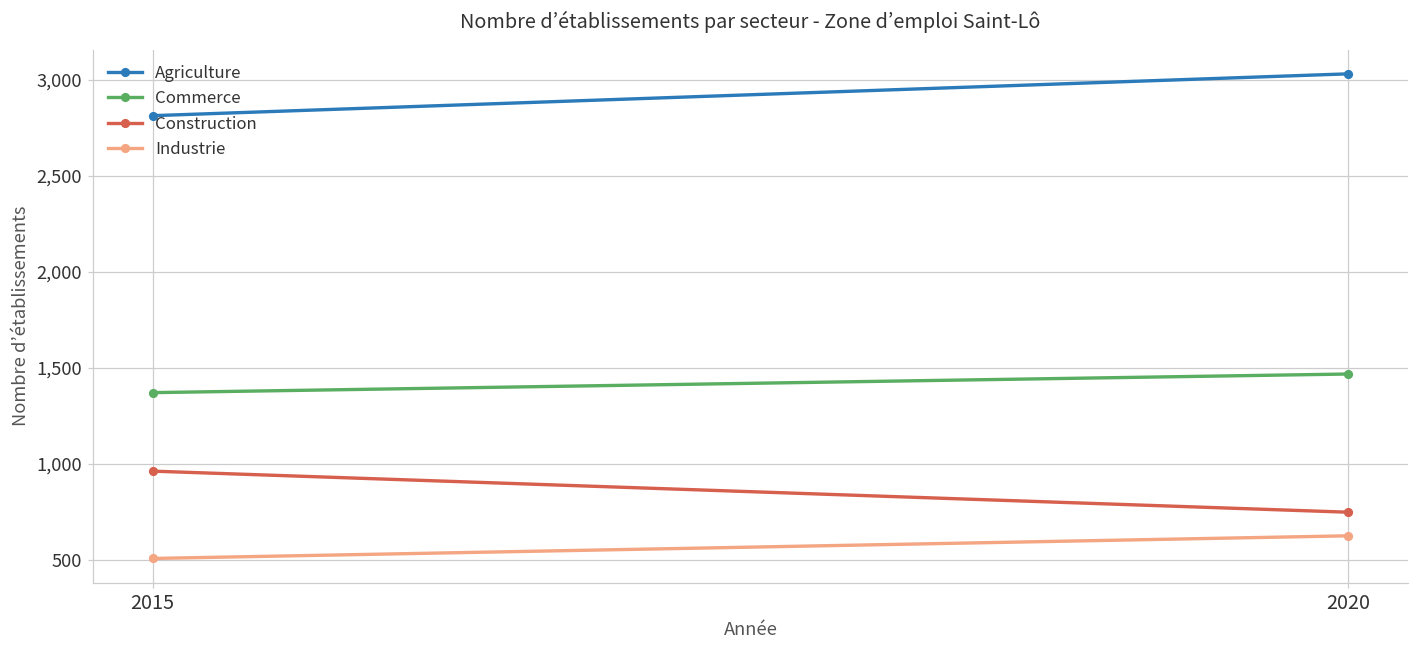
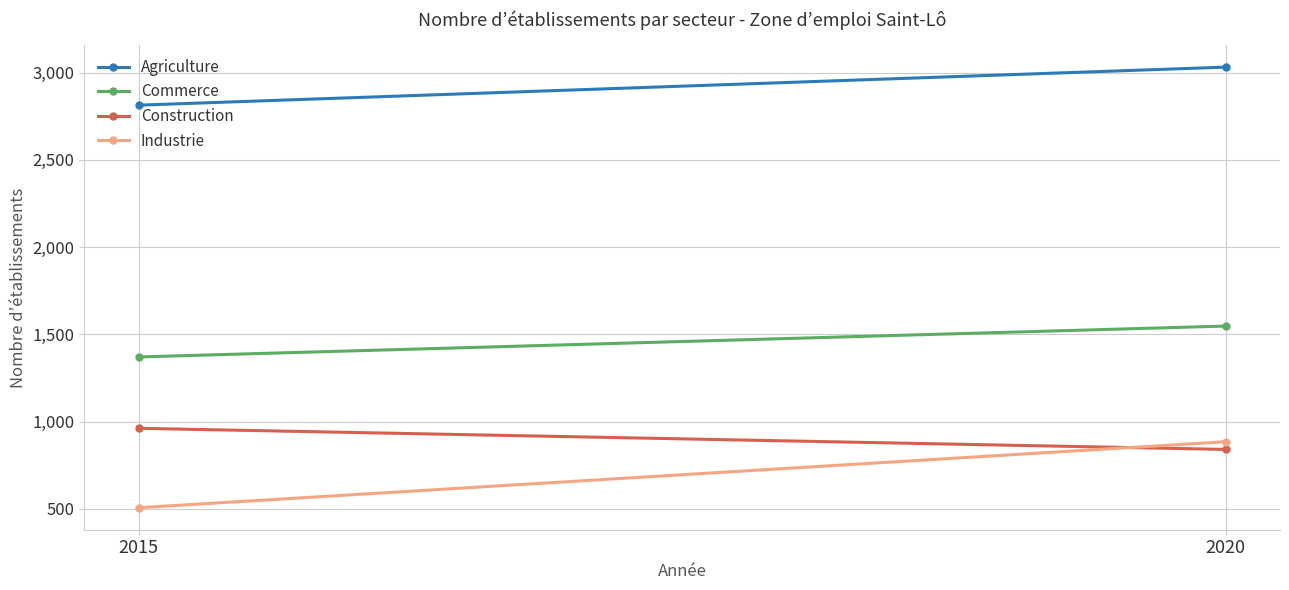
Commerce, 2020: 1,470 -> 1,550
Construction, 2020: 750 -> 840
Industrie, 2020: 630 -> 890
